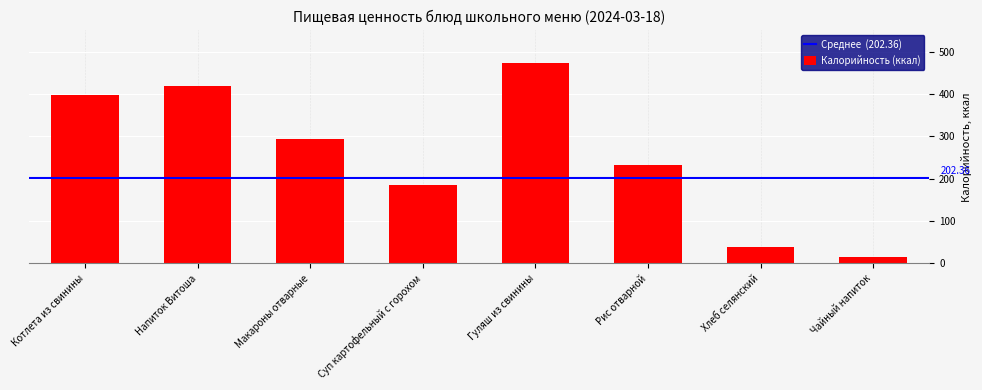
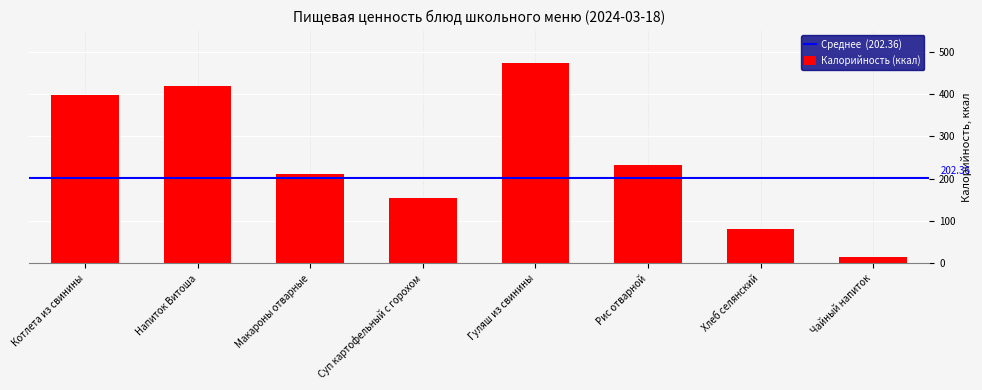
Макароны отварные: 290 -> 210
Суп картофельный с горохом: 180 -> 150
Хлеб селянский: 40 -> 80
